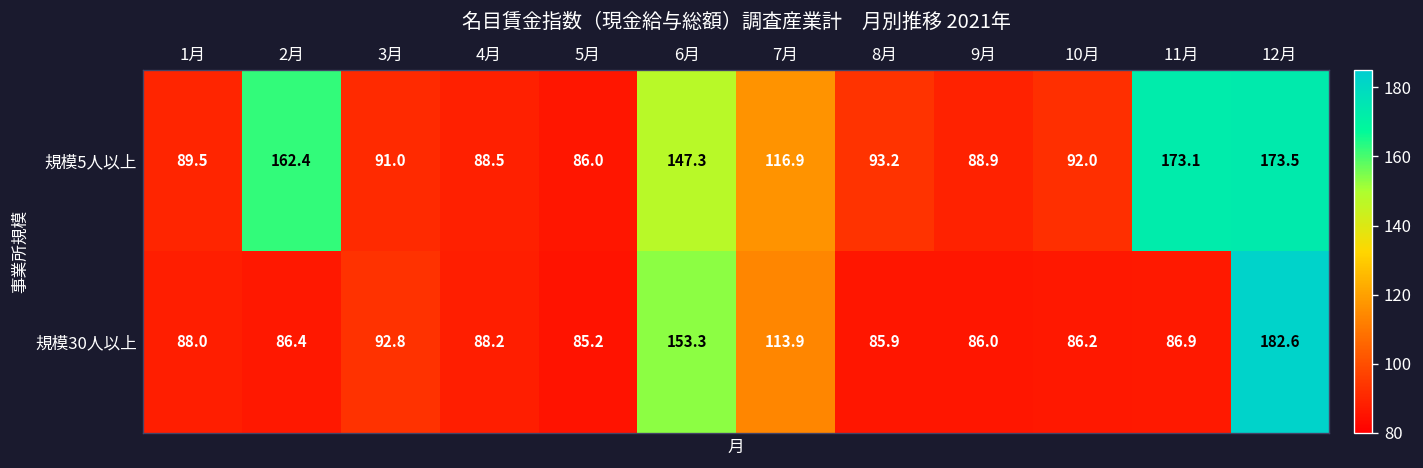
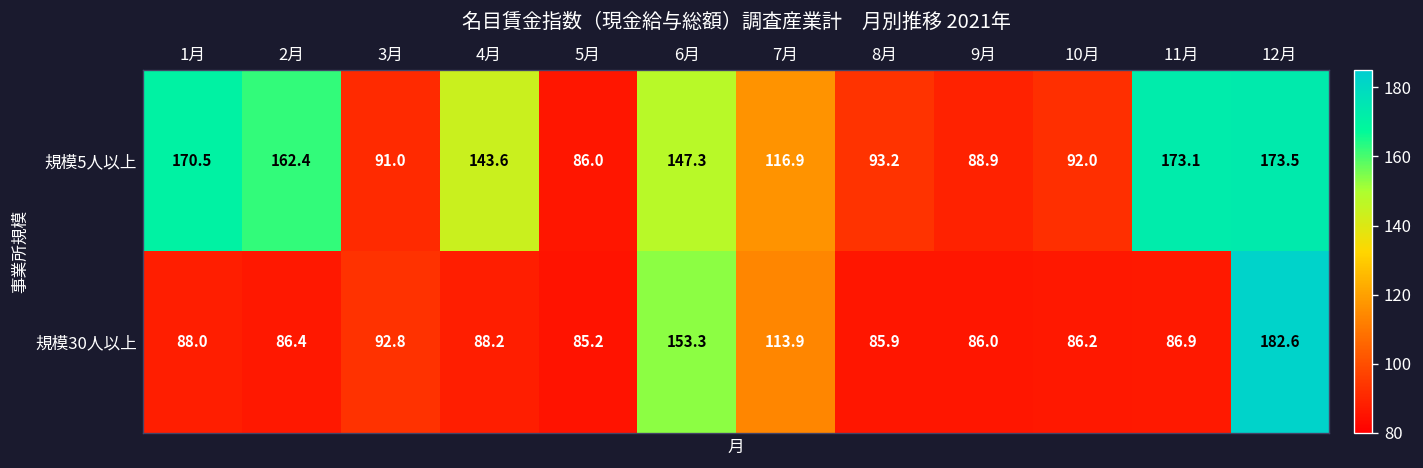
規模5人以上, 1月: 89.5 -> 170.5
規模5人以上, 4月: 88.5 -> 143.6
